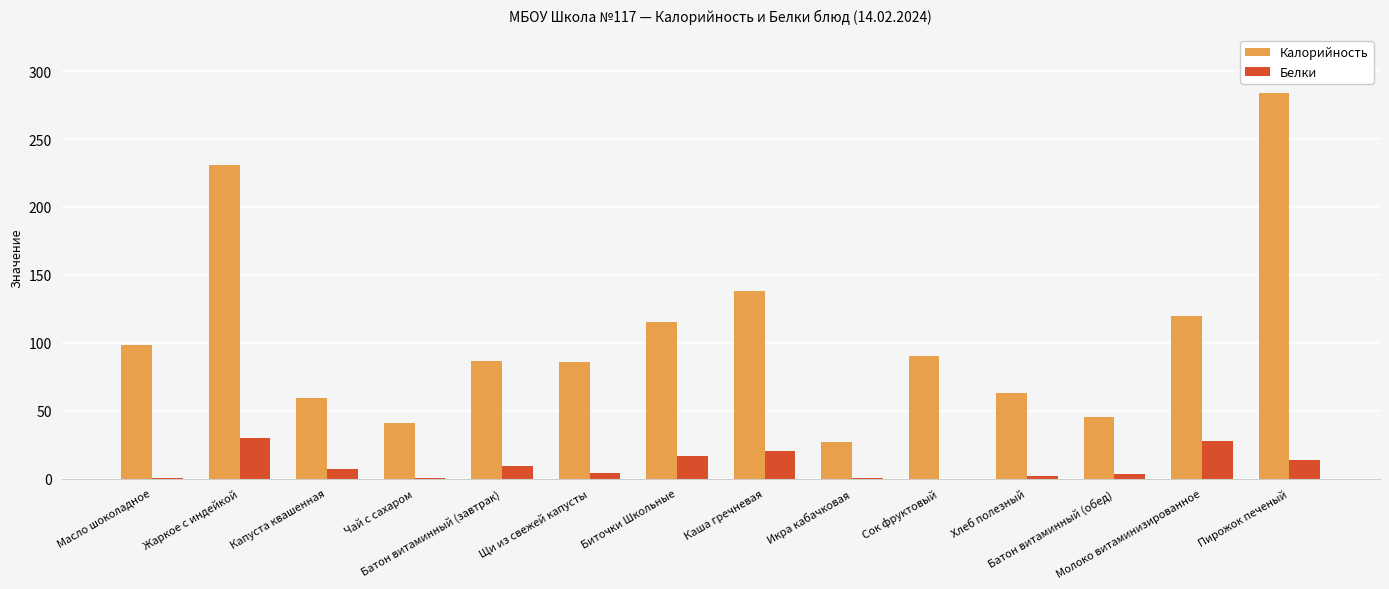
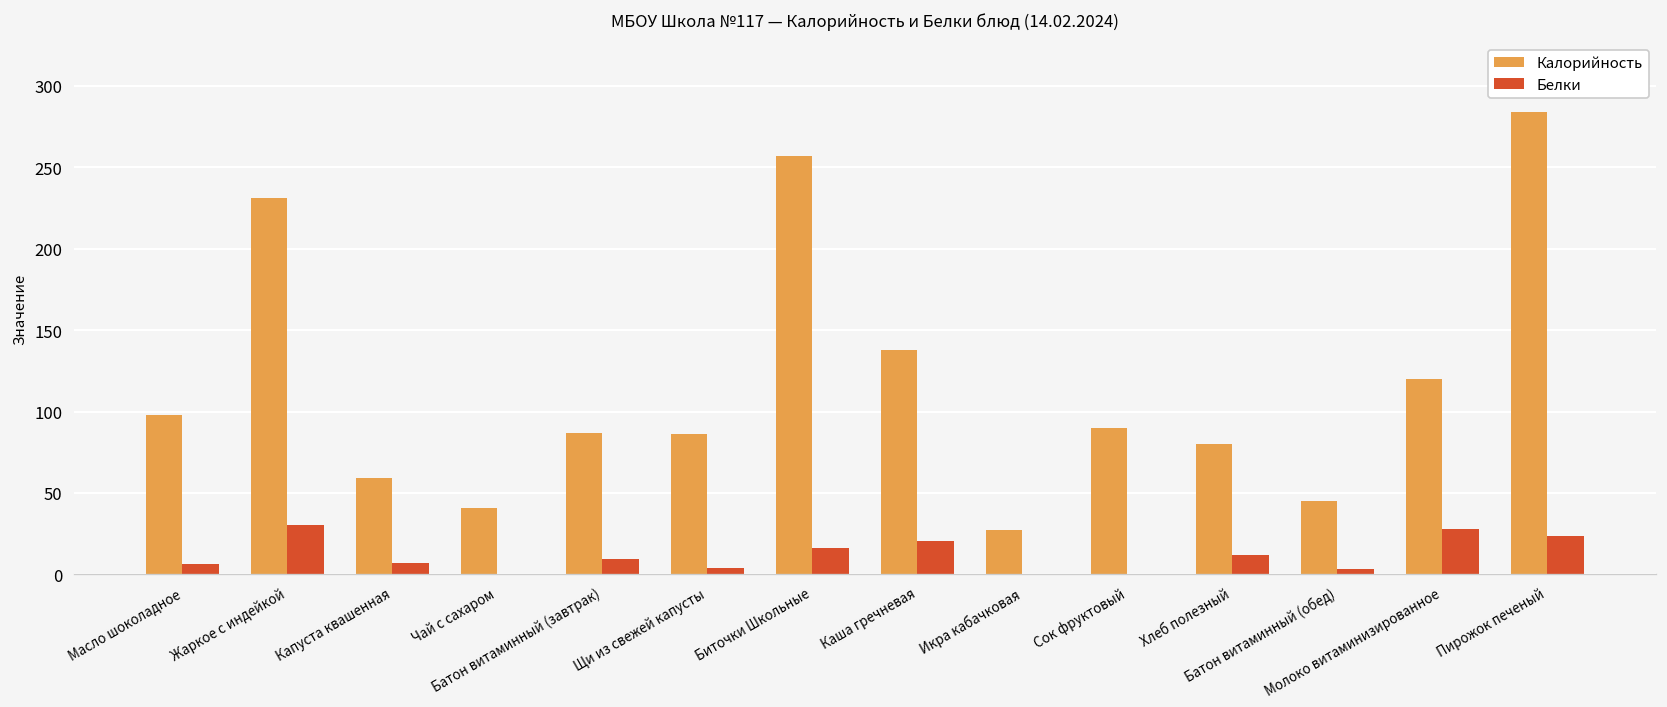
Белки, Масло шоколадное: 0 -> 6
Калорийность, Биточки Школьные: 115 -> 257
Калорийность, Хлеб полезный: 63 -> 80
Белки, Хлеб полезный: 2 -> 12
Белки, Пирожок печеный: 14 -> 24
